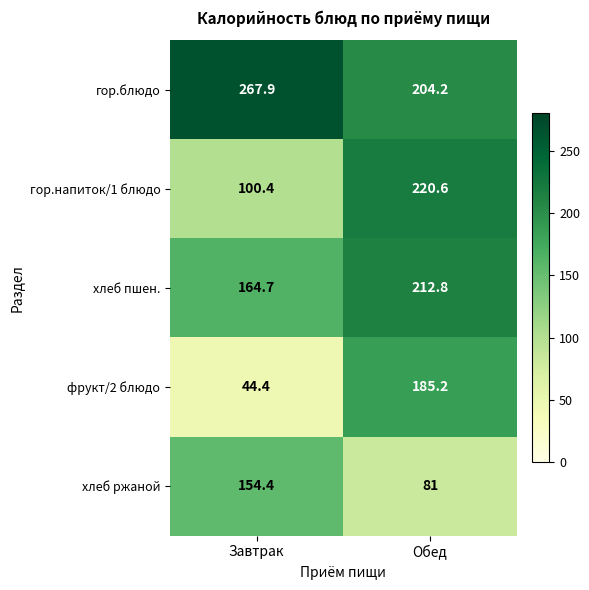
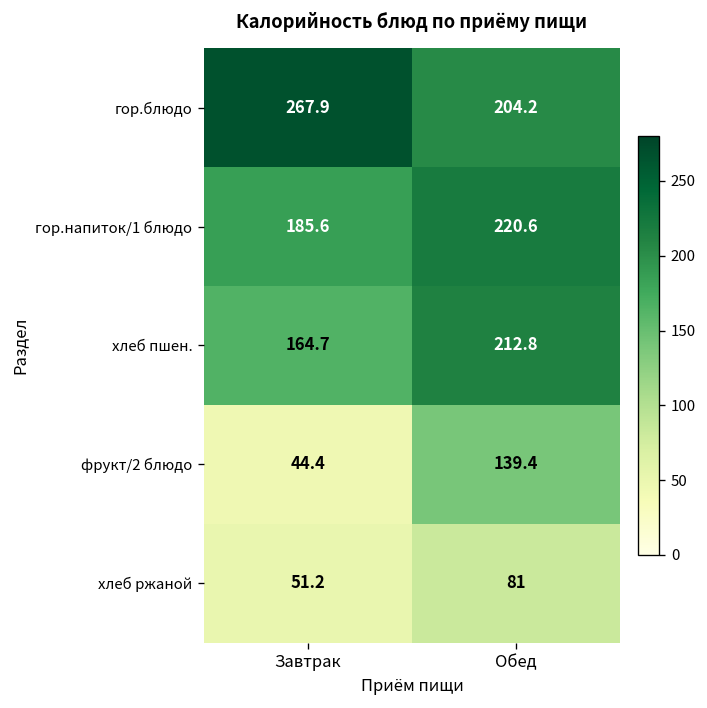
гор.напиток/1 блюдо, Завтрак: 100.4 -> 185.6
фрукт/2 блюдо, Обед: 185.2 -> 139.4
хлеб ржаной, Завтрак: 154.4 -> 51.2
